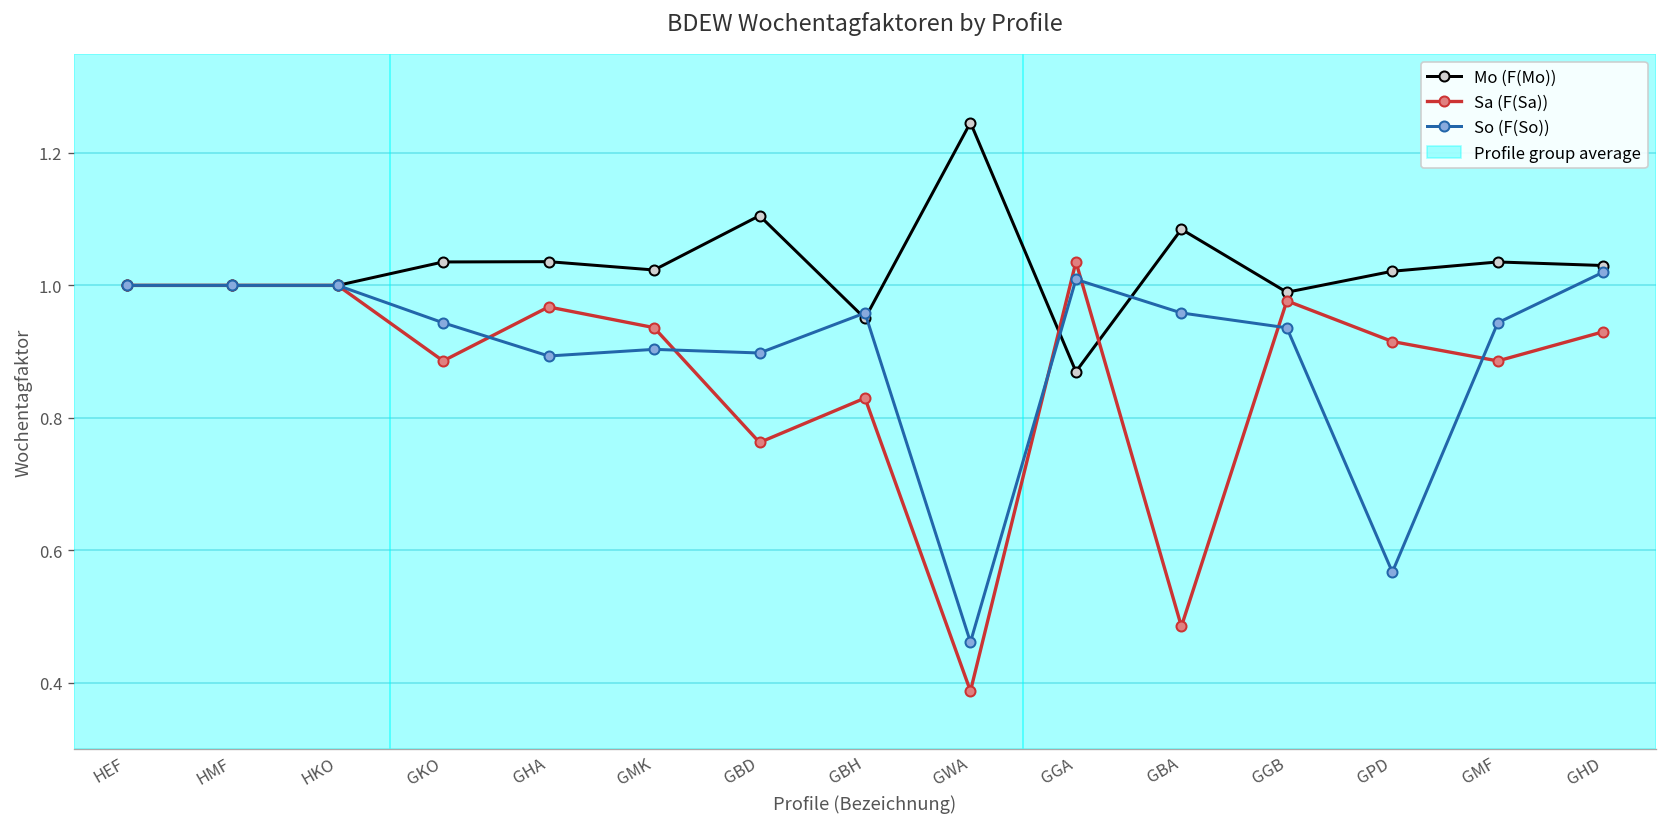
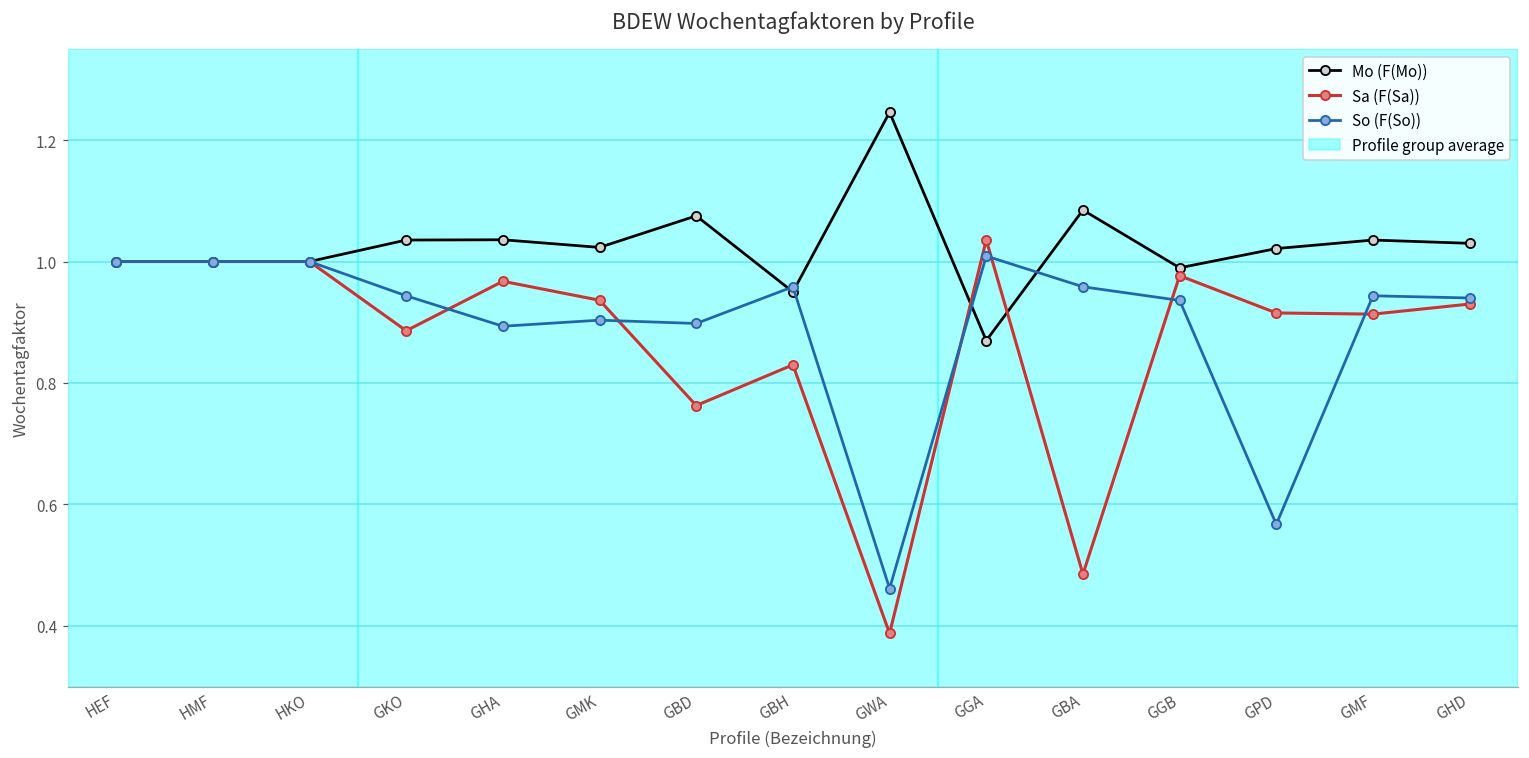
Mo (F(Mo)), GBD: 1.11 -> 1.08
Sa (F(Sa)), GMF: 0.89 -> 0.91
So (F(So)), GHD: 1.02 -> 0.94
